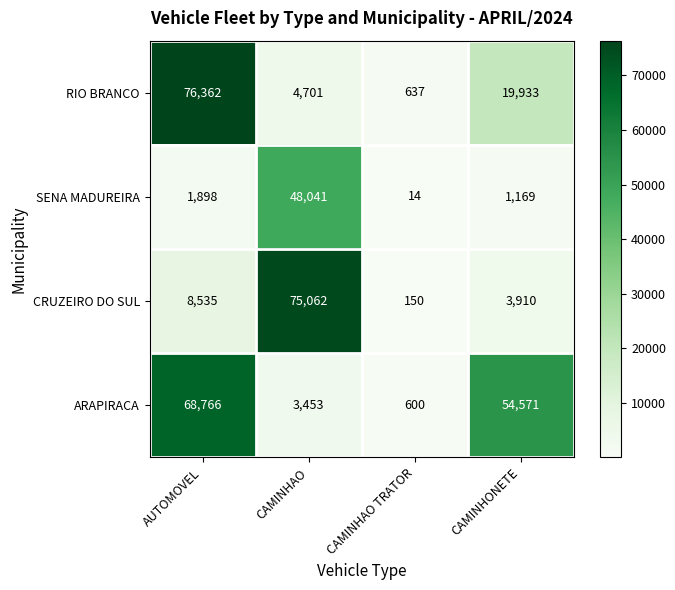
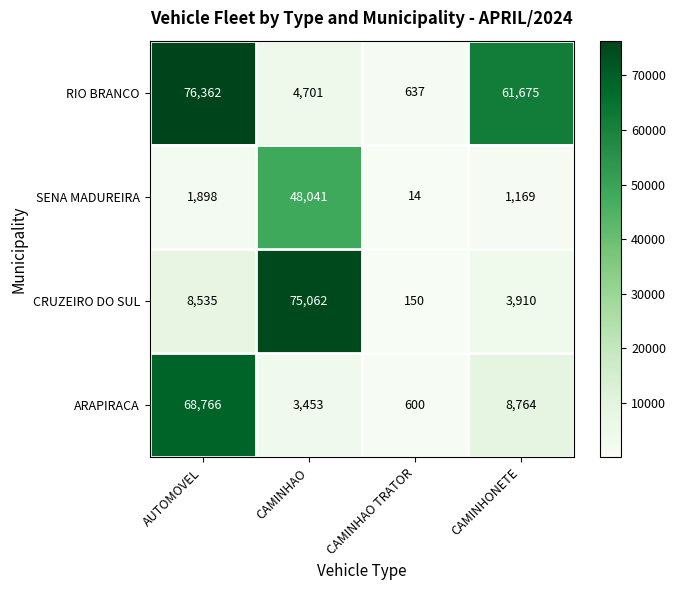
RIO BRANCO, CAMINHONETE: 19,933 -> 61,675
ARAPIRACA, CAMINHONETE: 54,571 -> 8,764
